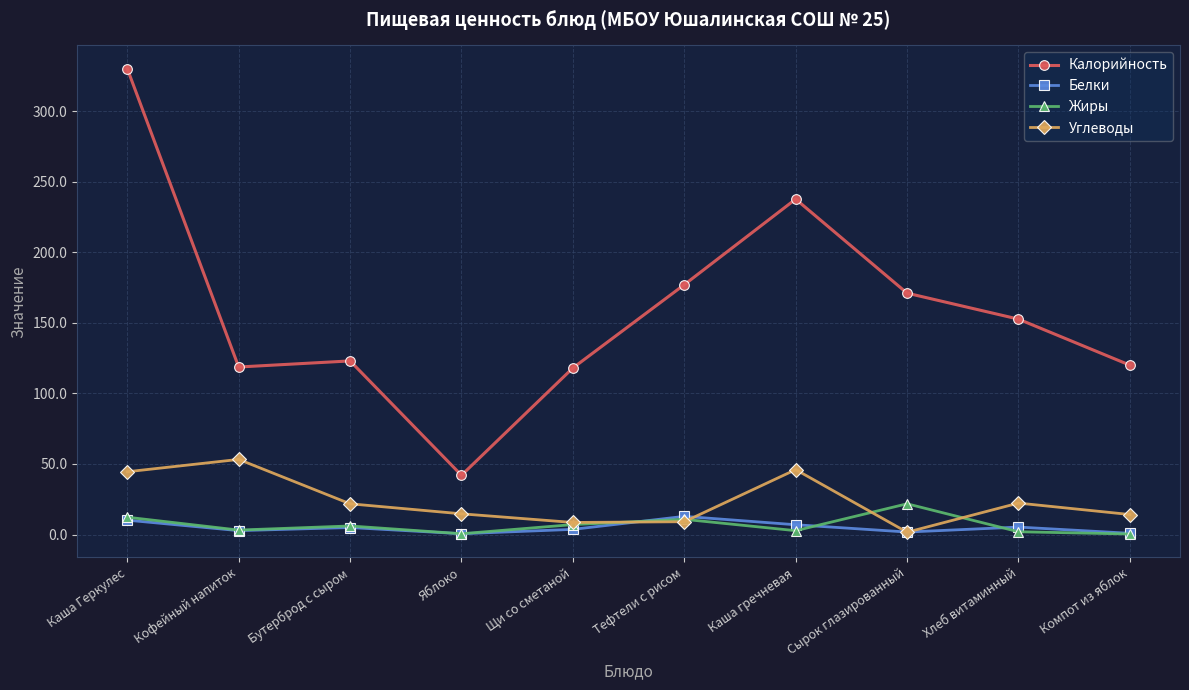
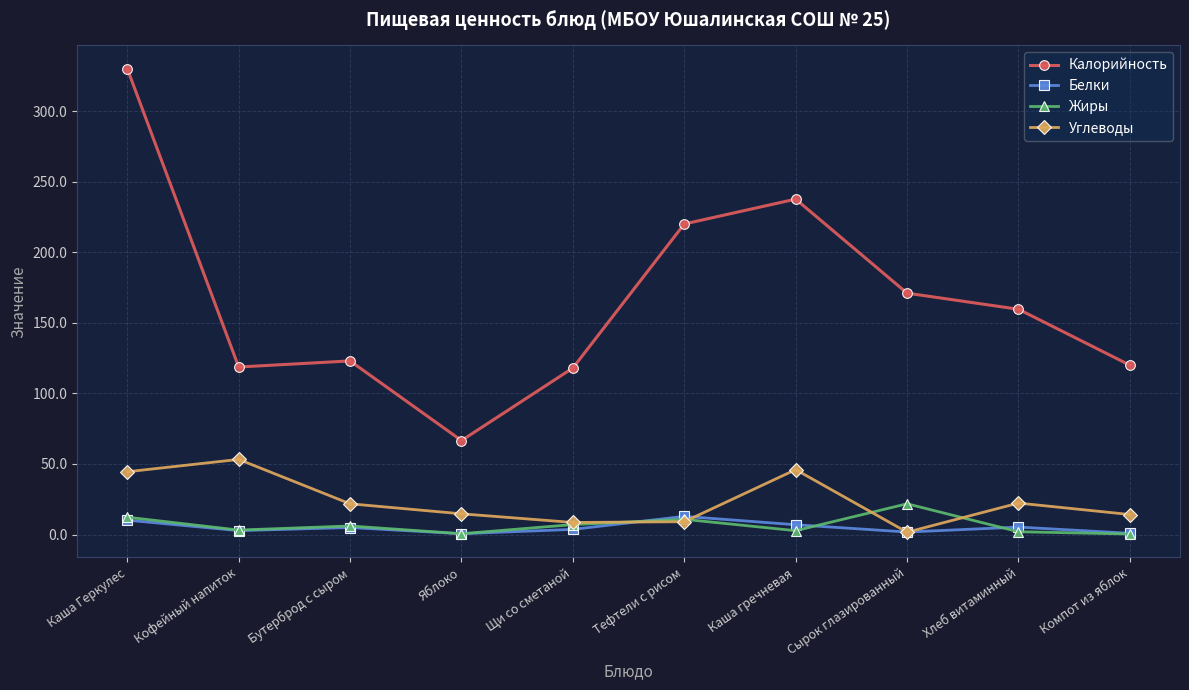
Калорийность, Яблоко: 42 -> 67
Калорийность, Тефтели с рисом: 177 -> 220
Калорийность, Хлеб витаминный: 153 -> 160
